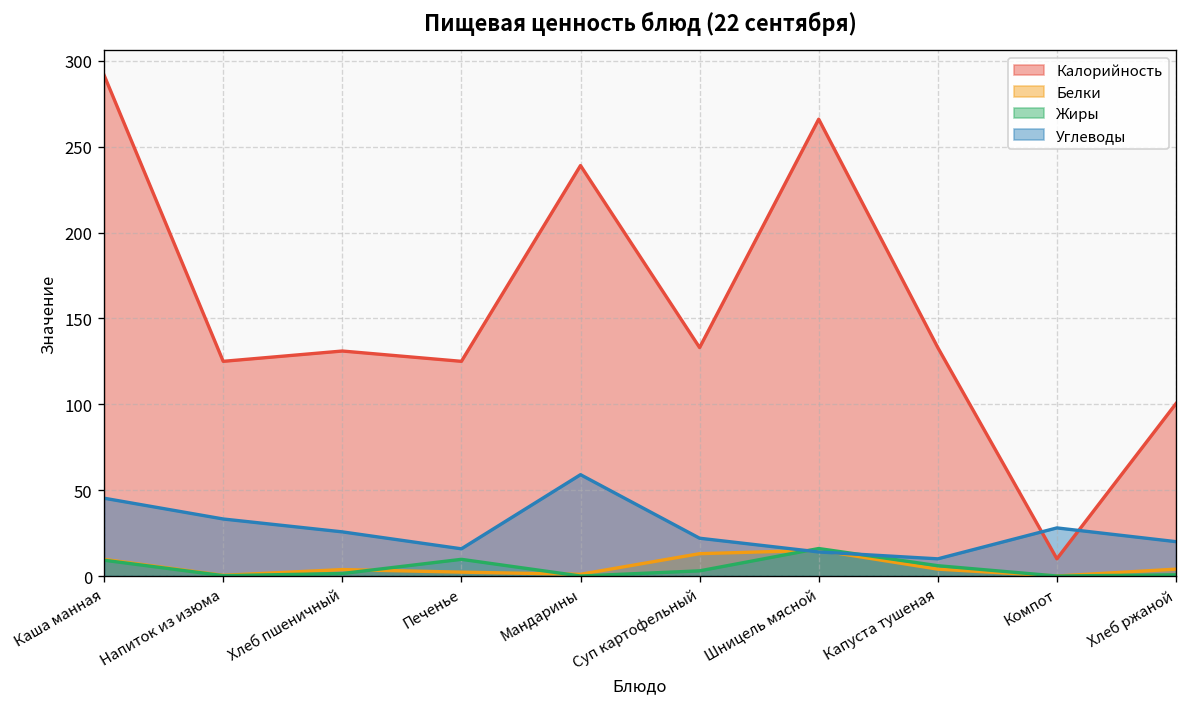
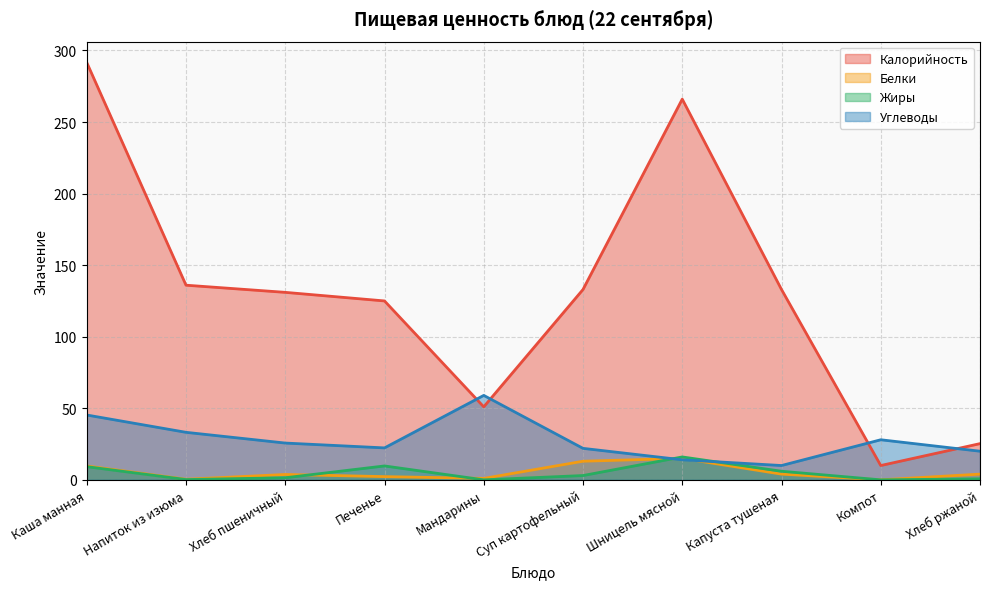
Калорийность, Напиток из изюма: 125 -> 136
Углеводы, Печенье: 16 -> 22
Калорийность, Мандарины: 239 -> 51
Калорийность, Хлеб ржаной: 100 -> 25
